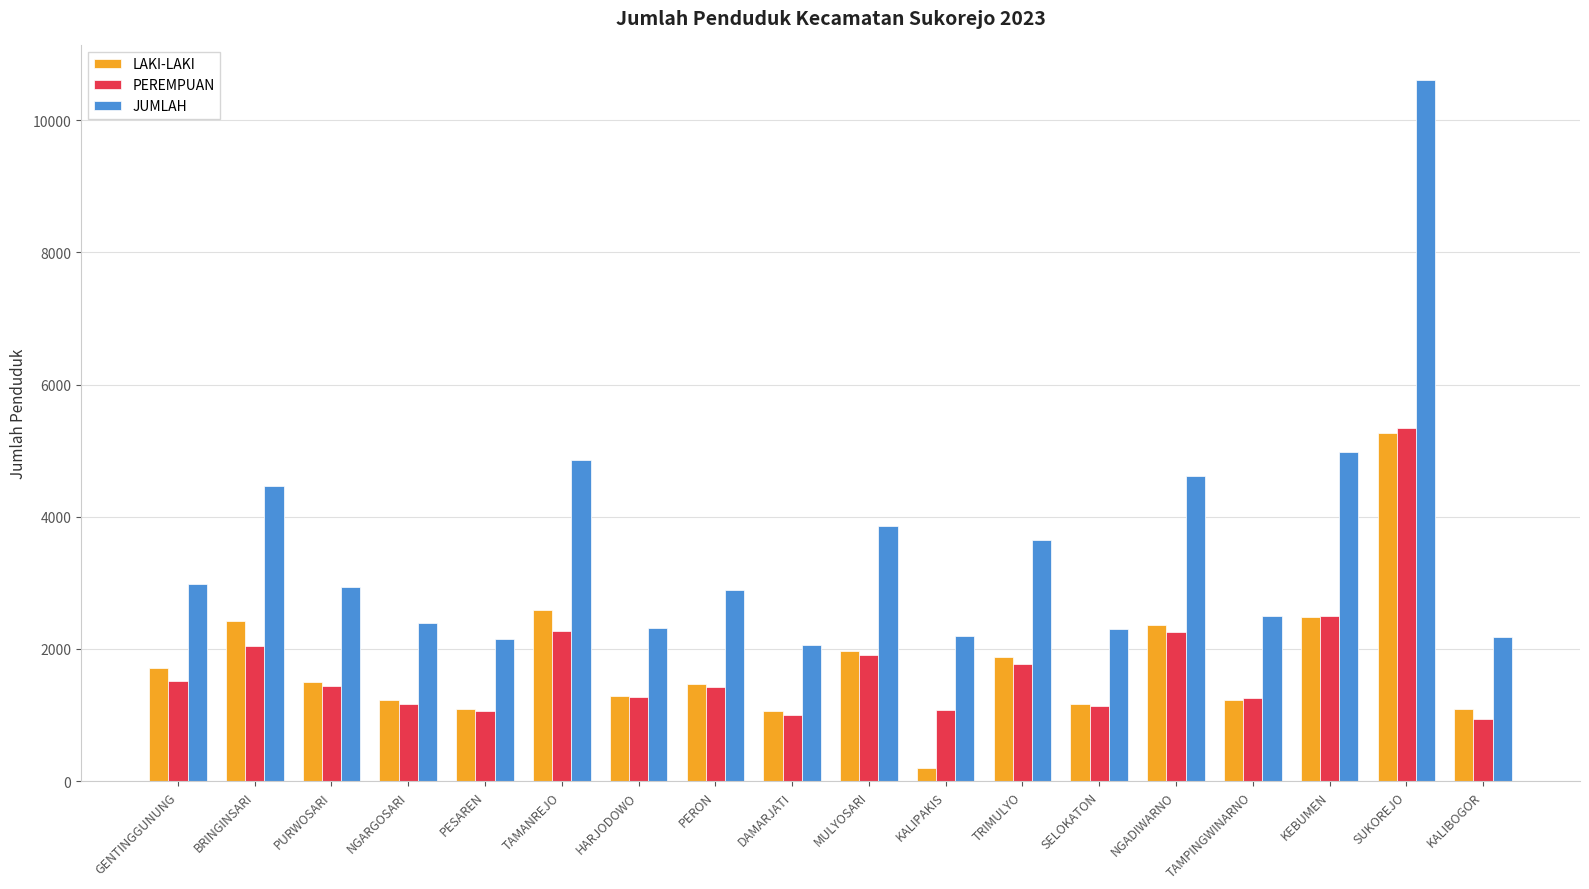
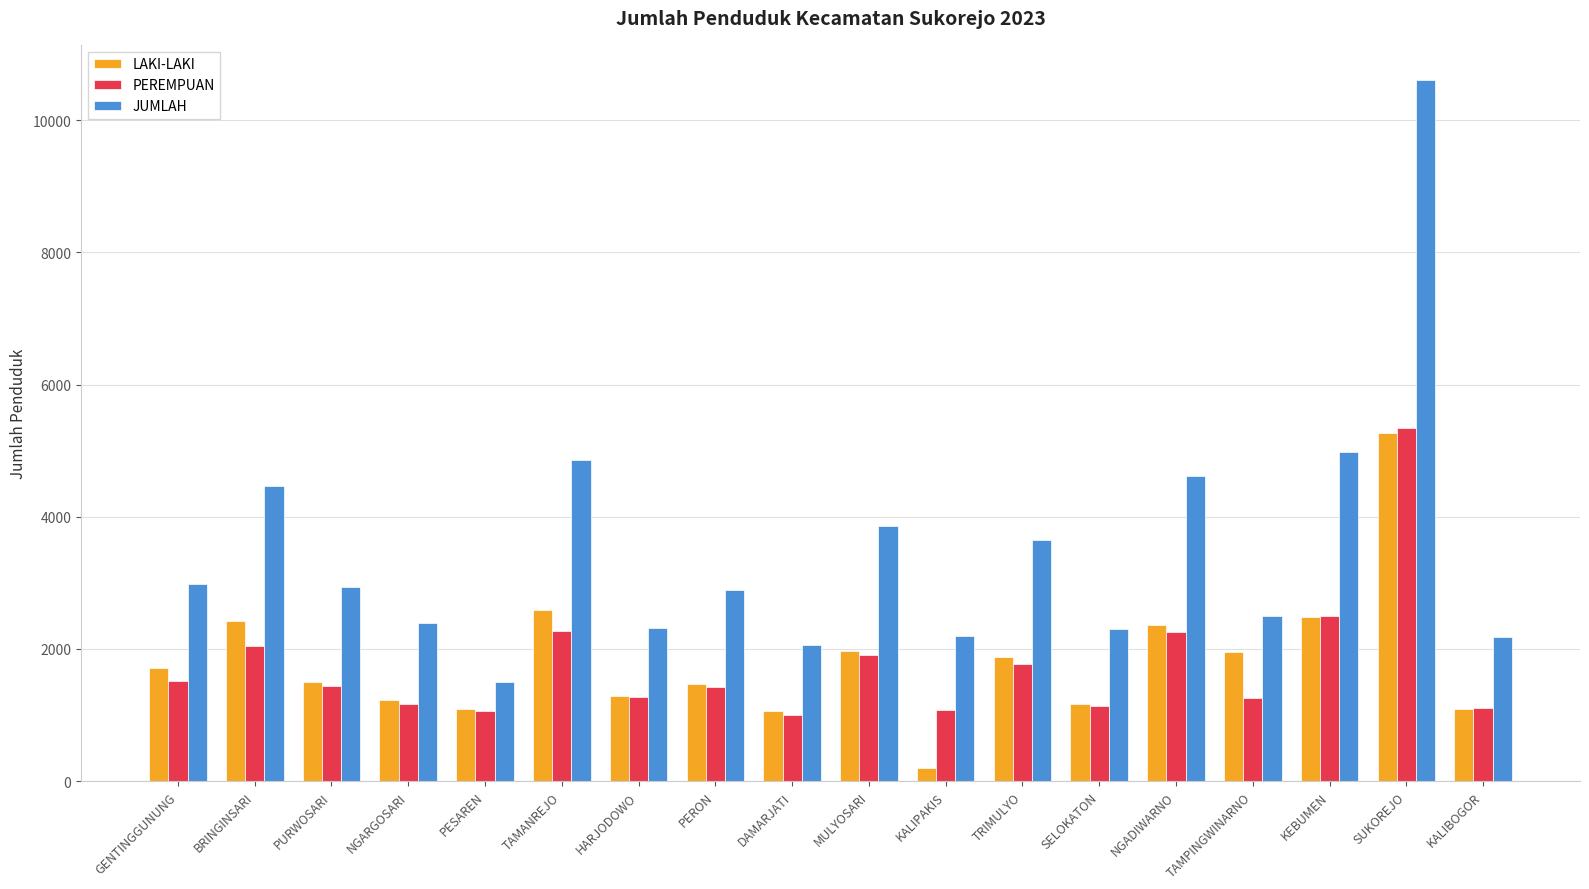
JUMLAH, PESAREN: 2100 -> 1500
LAKI-LAKI, TAMPINGWINARNO: 1200 -> 2000
PEREMPUAN, KALIBOGOR: 900 -> 1100
